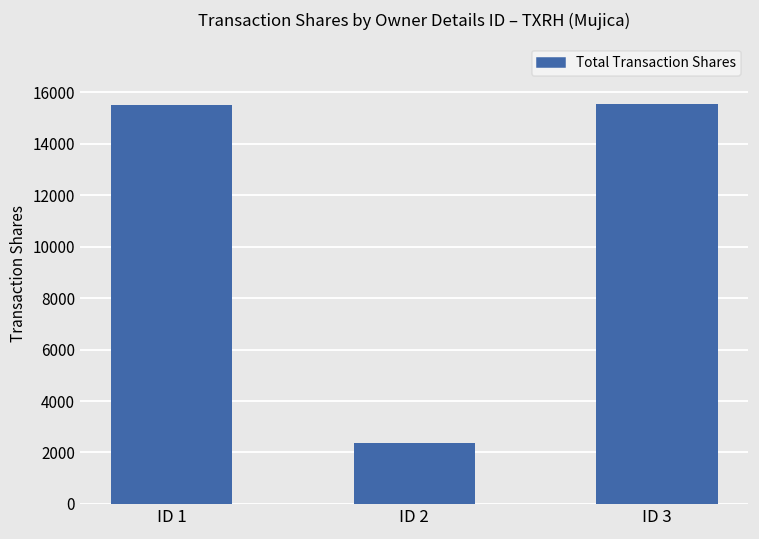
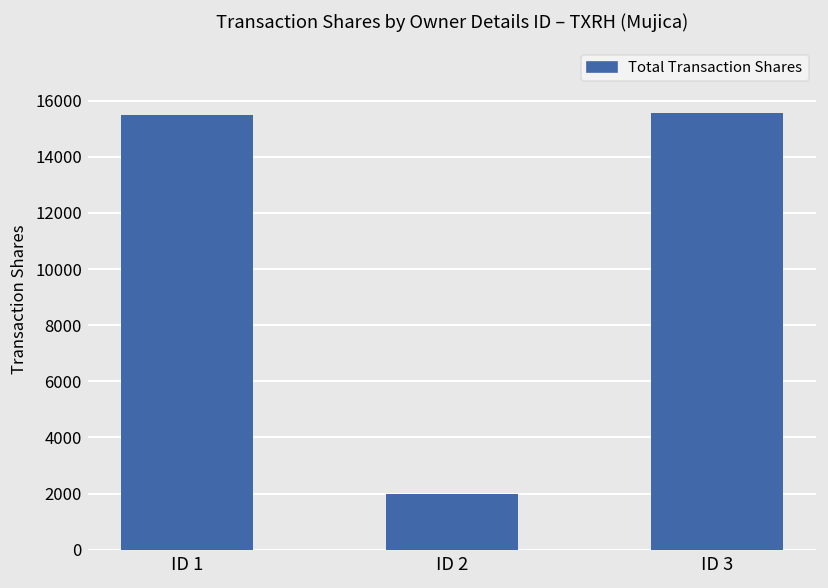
ID 2: 2400 -> 2000
